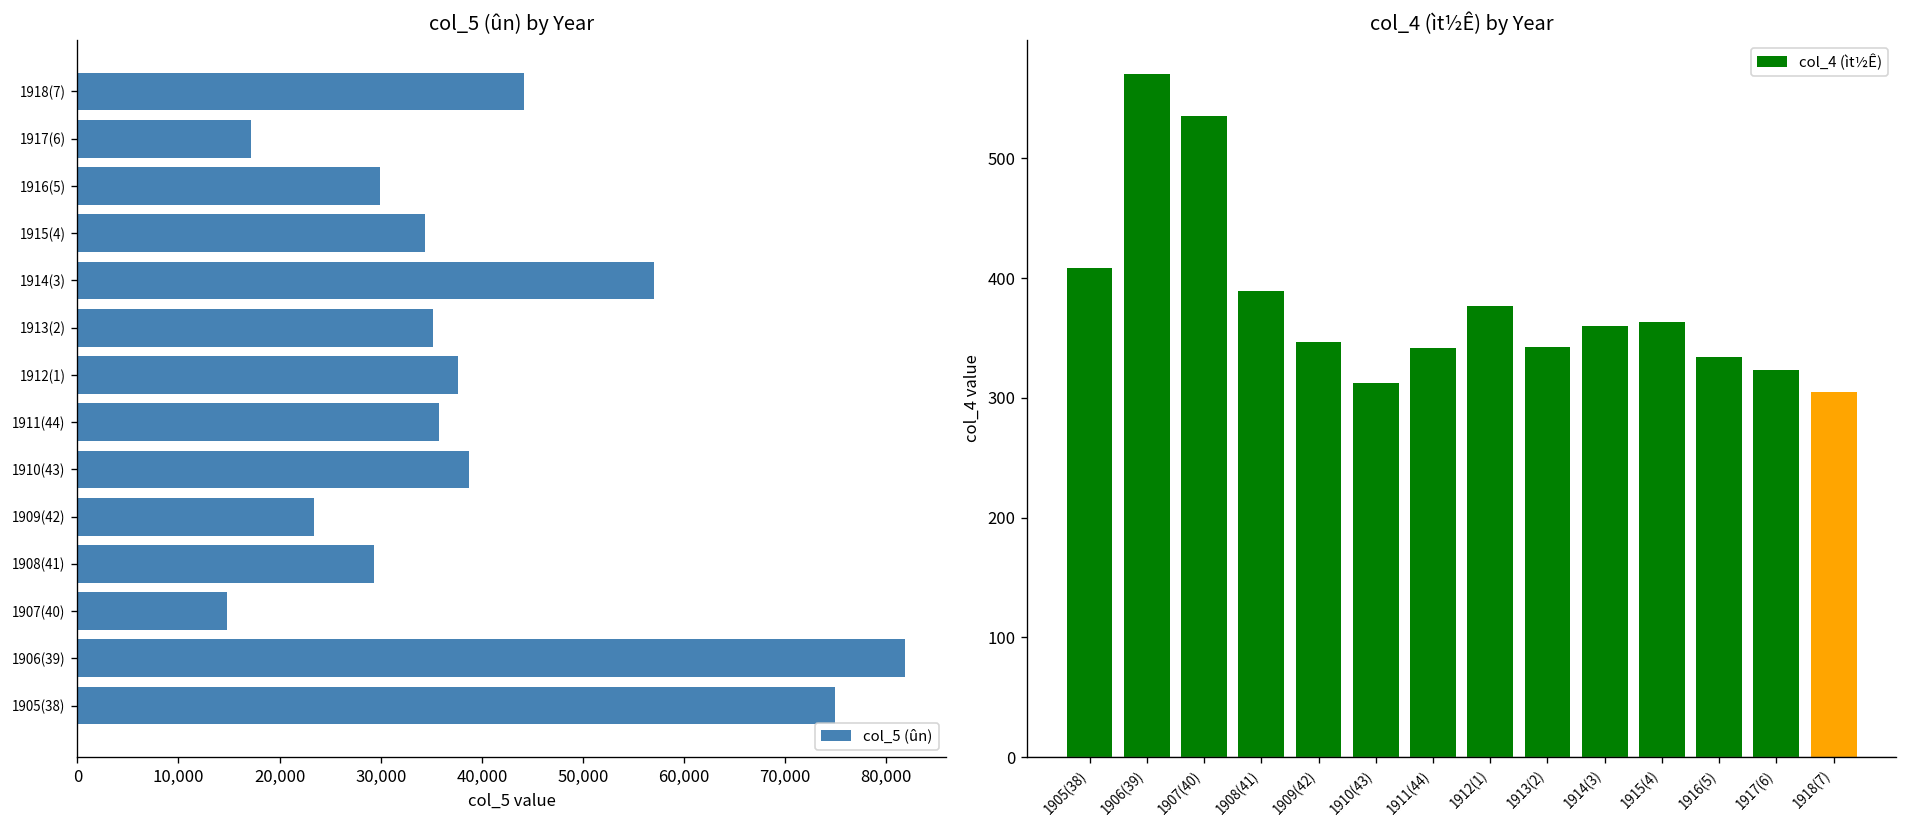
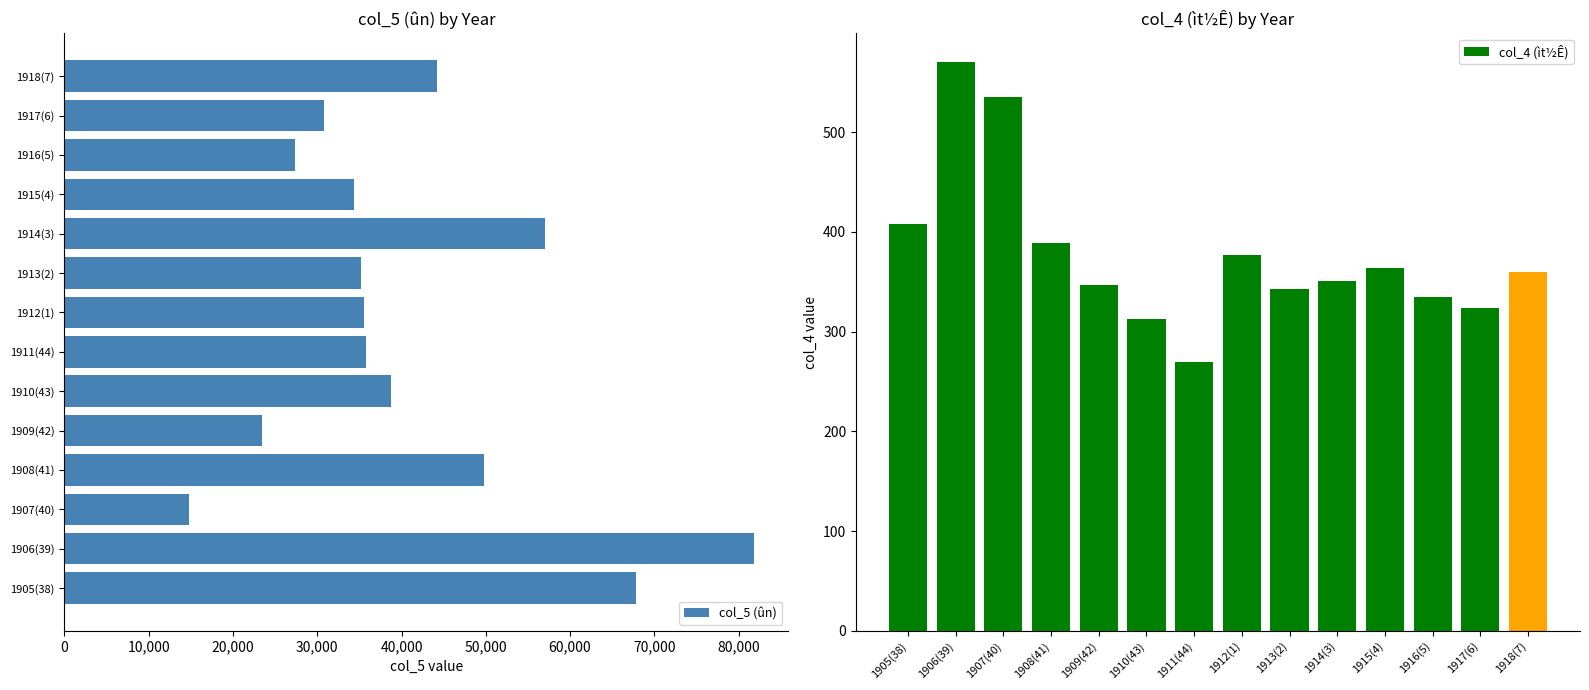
col_5 (ûn) by Year, 1917(6): 17,000 -> 31,000
col_5 (ûn) by Year, 1916(5): 30,000 -> 27,000
col_5 (ûn) by Year, 1912(1): 38,000 -> 35,000
col_5 (ûn) by Year, 1908(41): 29,000 -> 50,000
col_5 (ûn) by Year, 1905(38): 75,000 -> 68,000
col_4 (ìt½Ê) by Year, 1911(44): 340 -> 270
col_4 (ìt½Ê) by Year, 1914(3): 360 -> 350
col_4 (ìt½Ê) by Year, 1918(7): 310 -> 360
